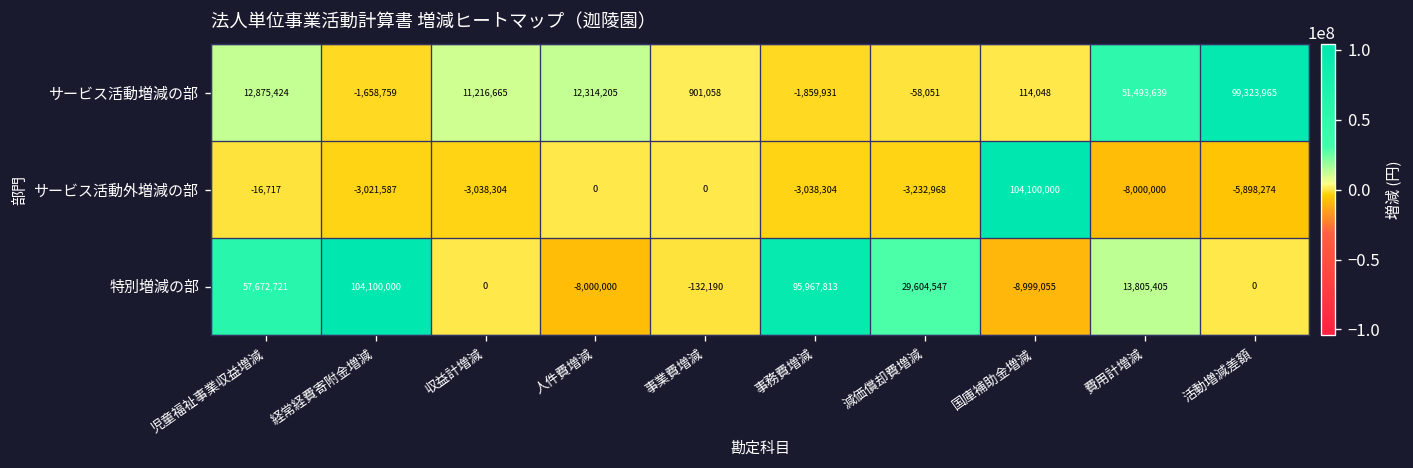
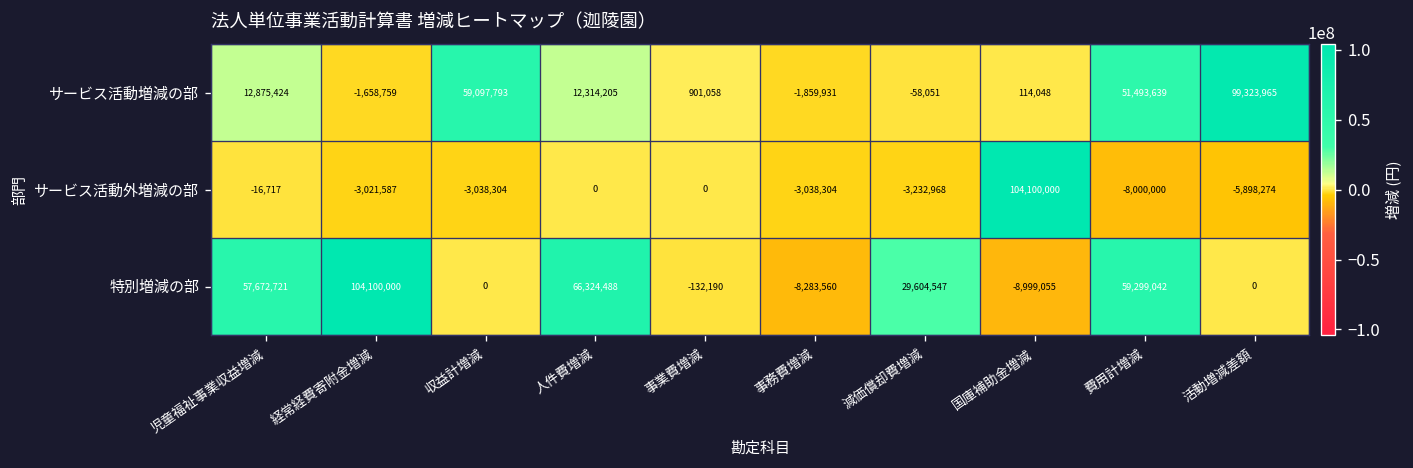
サービス活動増減の部, 収益計増減: 11,216,665 -> 59,097,793
特別増減の部, 人件費増減: -8,000,000 -> 66,324,488
特別増減の部, 事務費増減: 95,967,813 -> -8,283,560
特別増減の部, 費用計増減: 13,805,405 -> 59,299,042
